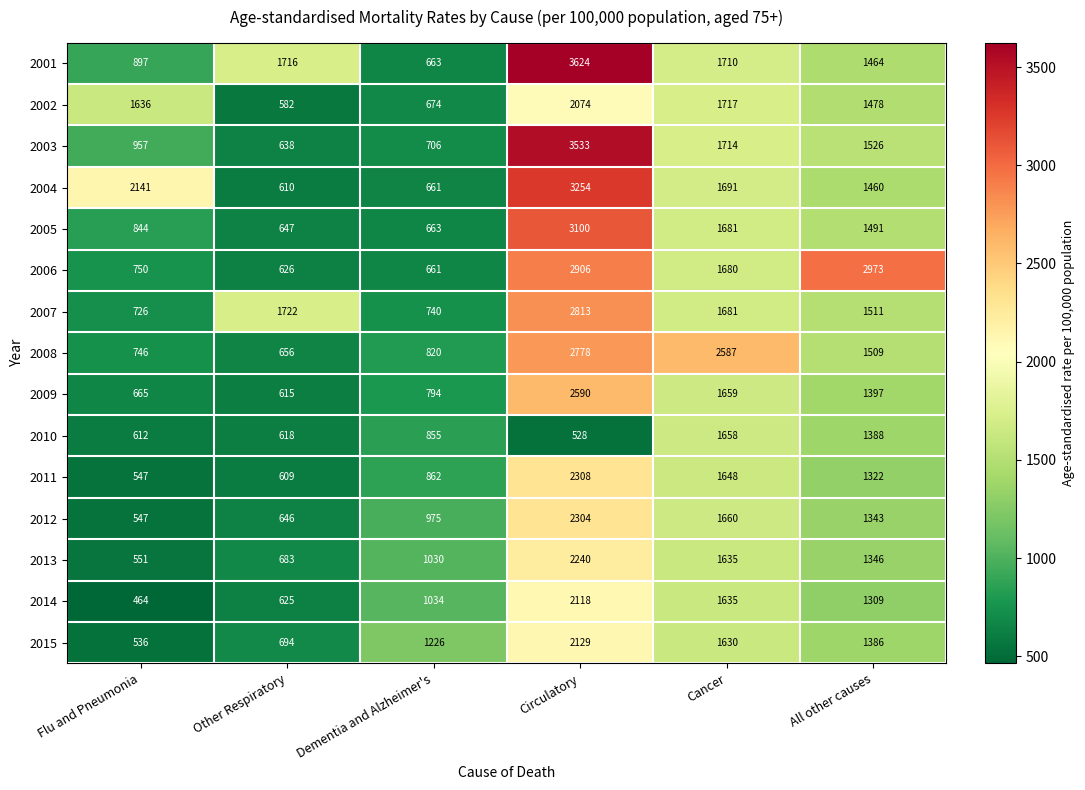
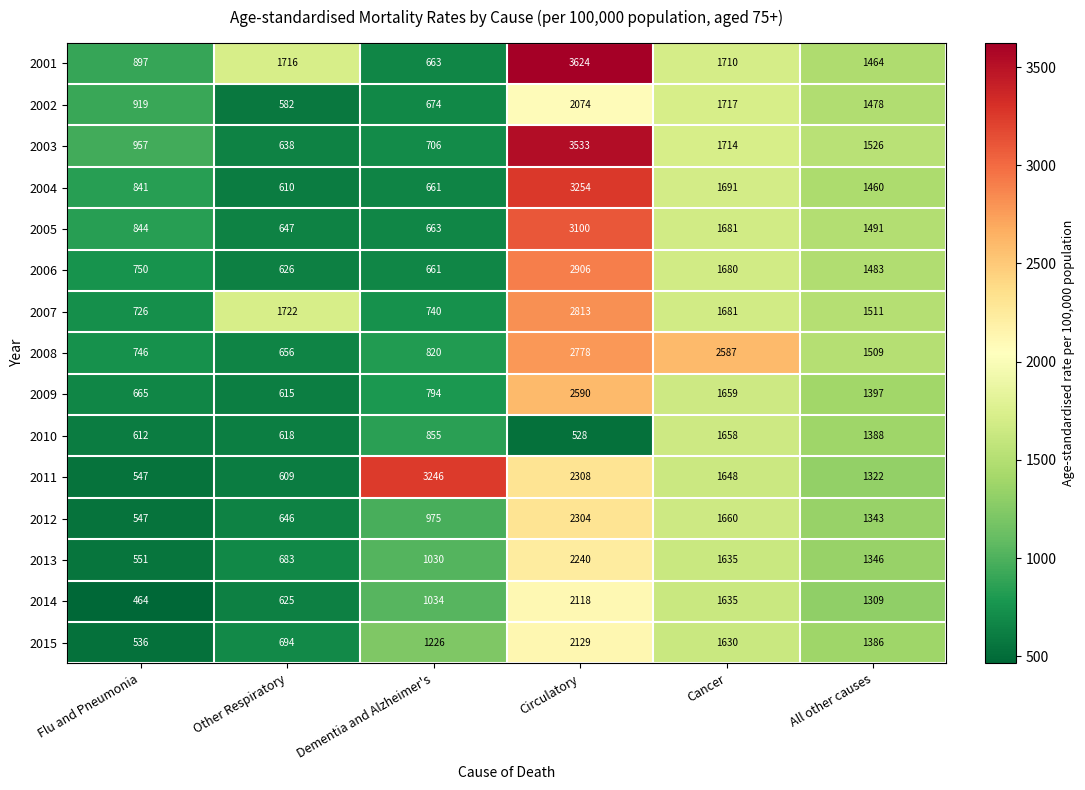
2002, Flu and Pneumonia: 1636 -> 919
2004, Flu and Pneumonia: 2141 -> 841
2006, All other causes: 2973 -> 1483
2011, Dementia and Alzheimer's: 862 -> 3246
